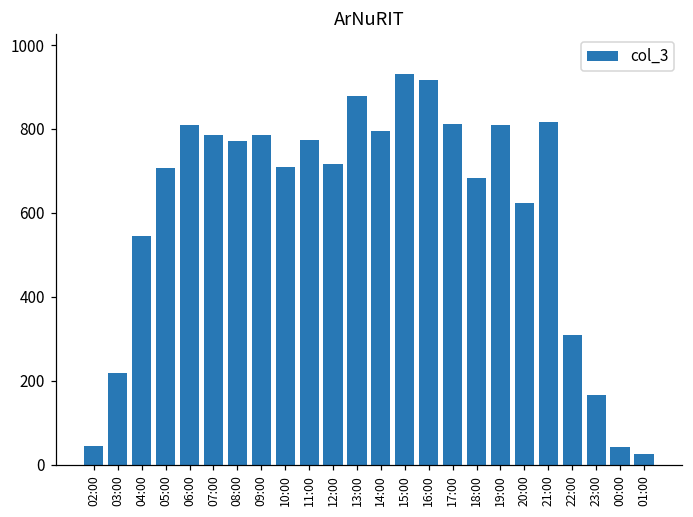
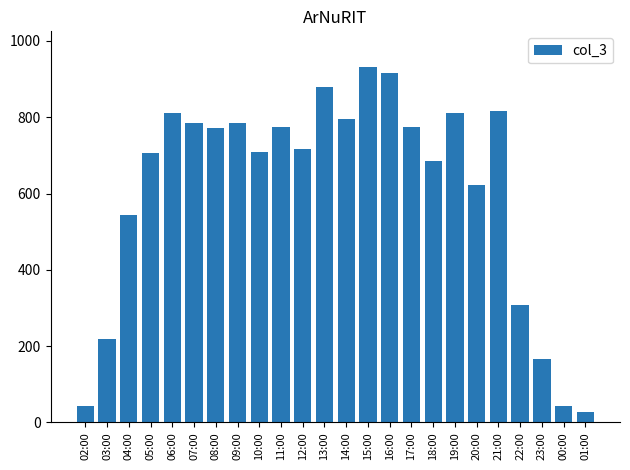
17:00: 810 -> 780
